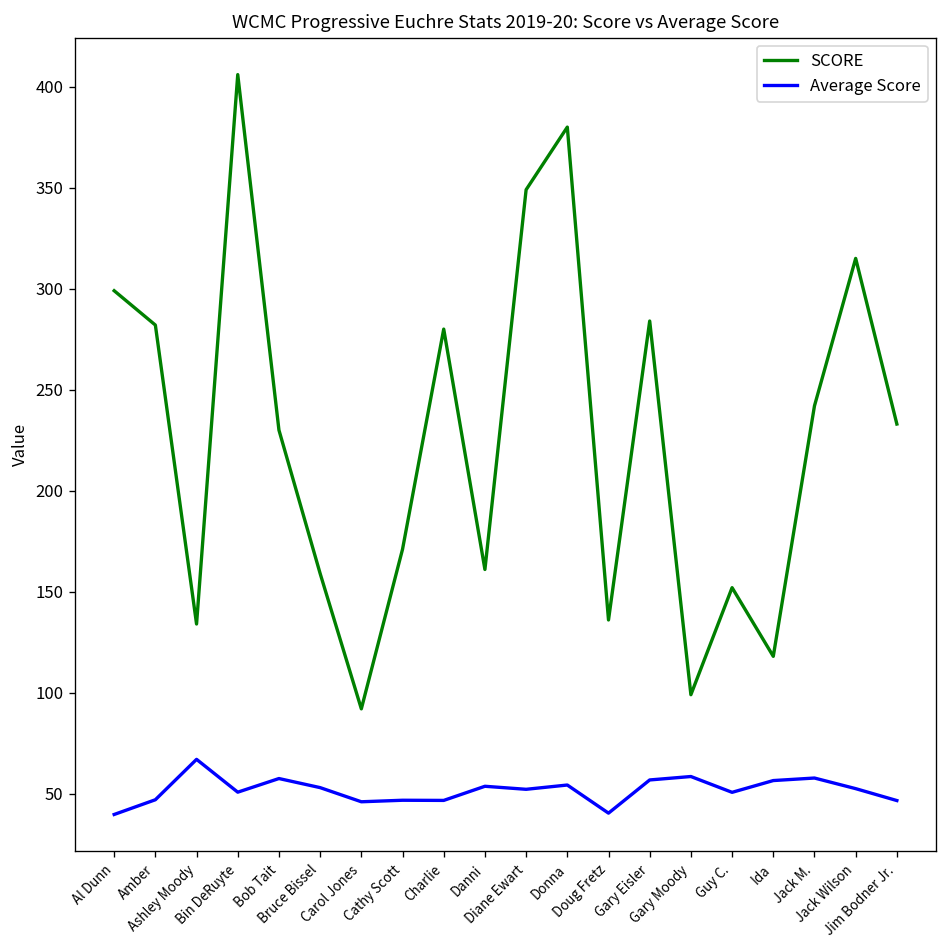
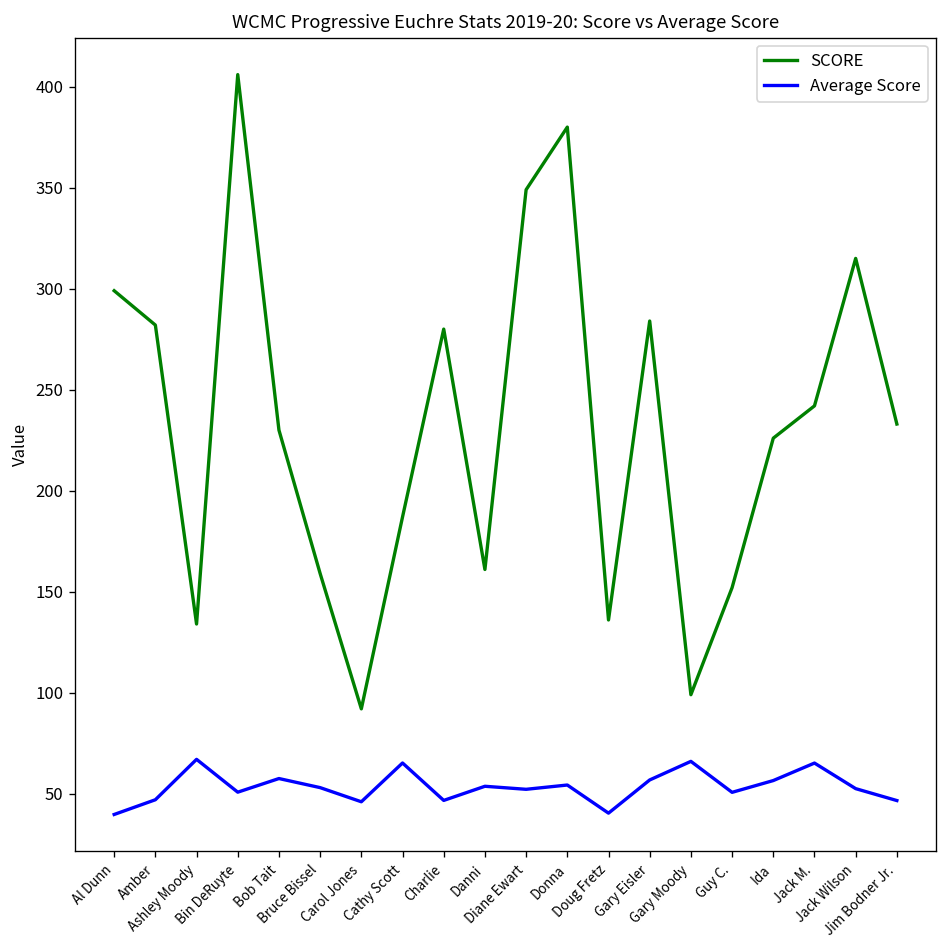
SCORE, Cathy Scott: 171 -> 187
Average Score, Cathy Scott: 47 -> 65
Average Score, Gary Moody: 59 -> 66
SCORE, Ida: 118 -> 226
Average Score, Jack M.: 58 -> 65
